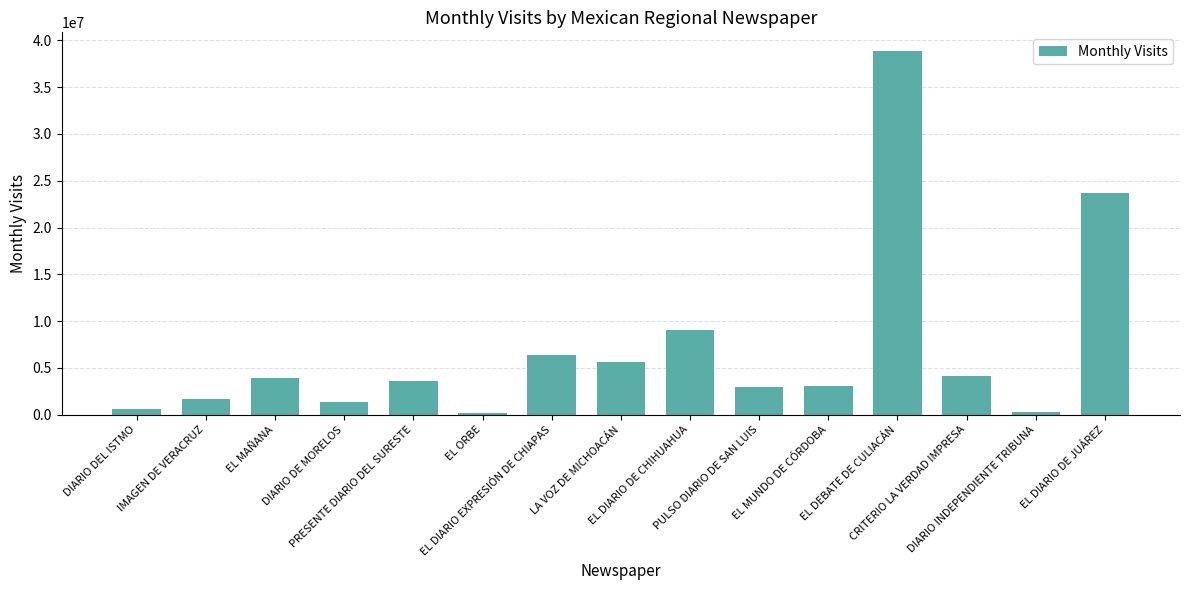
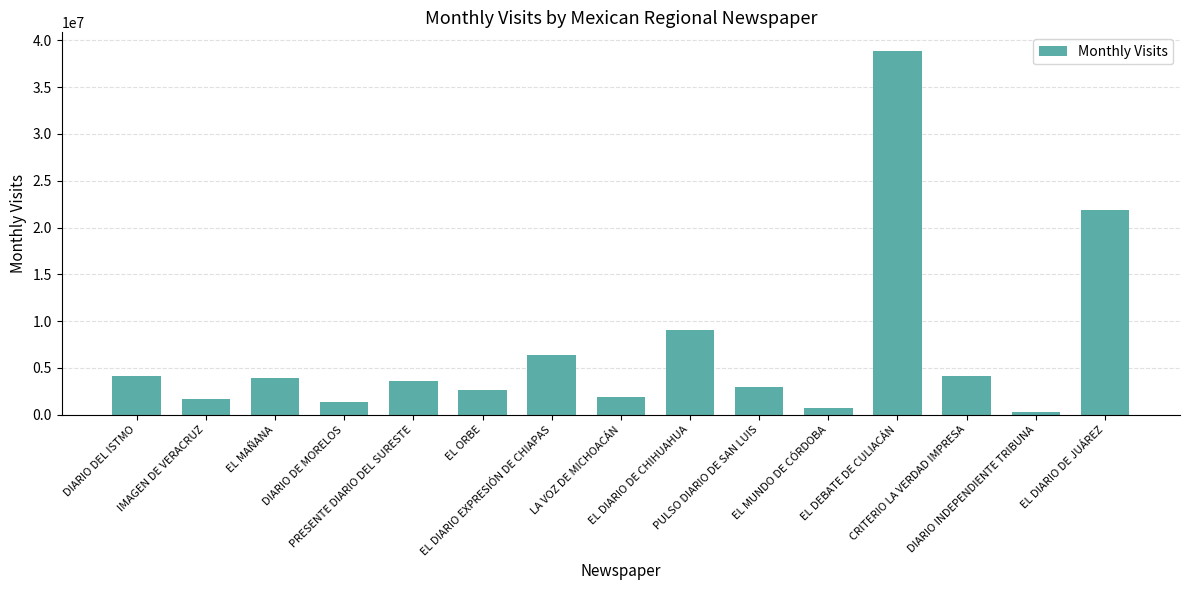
DIARIO DEL ISTMO: 1000000 -> 4000000
EL ORBE: 0 -> 3000000
LA VOZ DE MICHOACÁN: 6000000 -> 2000000
EL MUNDO DE CÓRDOBA: 3000000 -> 1000000
EL DIARIO DE JUÁREZ: 24000000 -> 22000000
